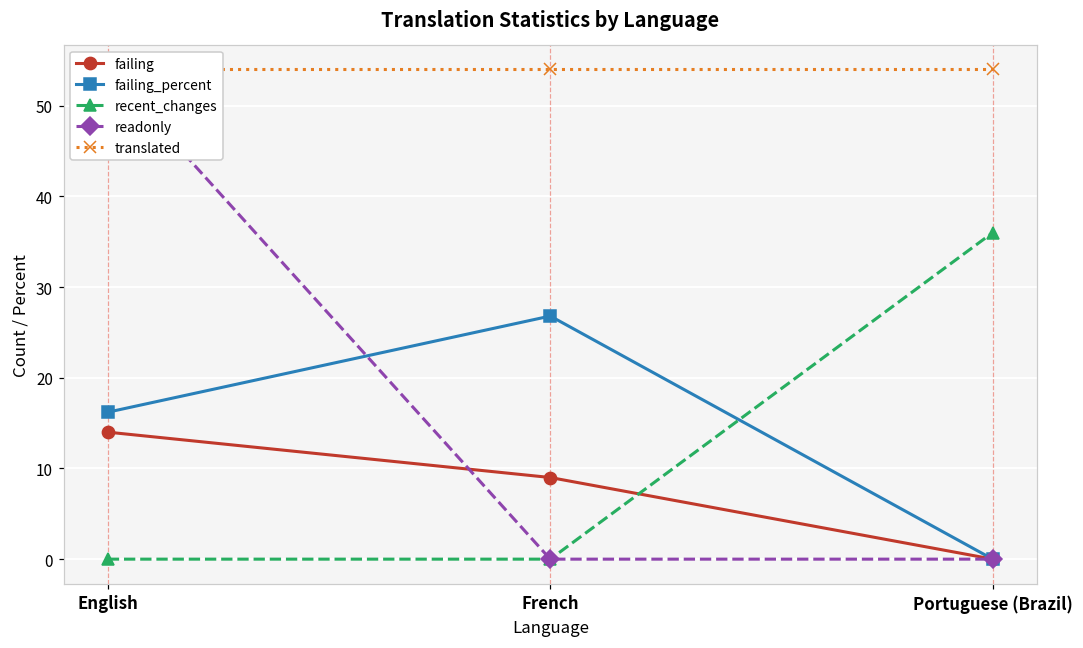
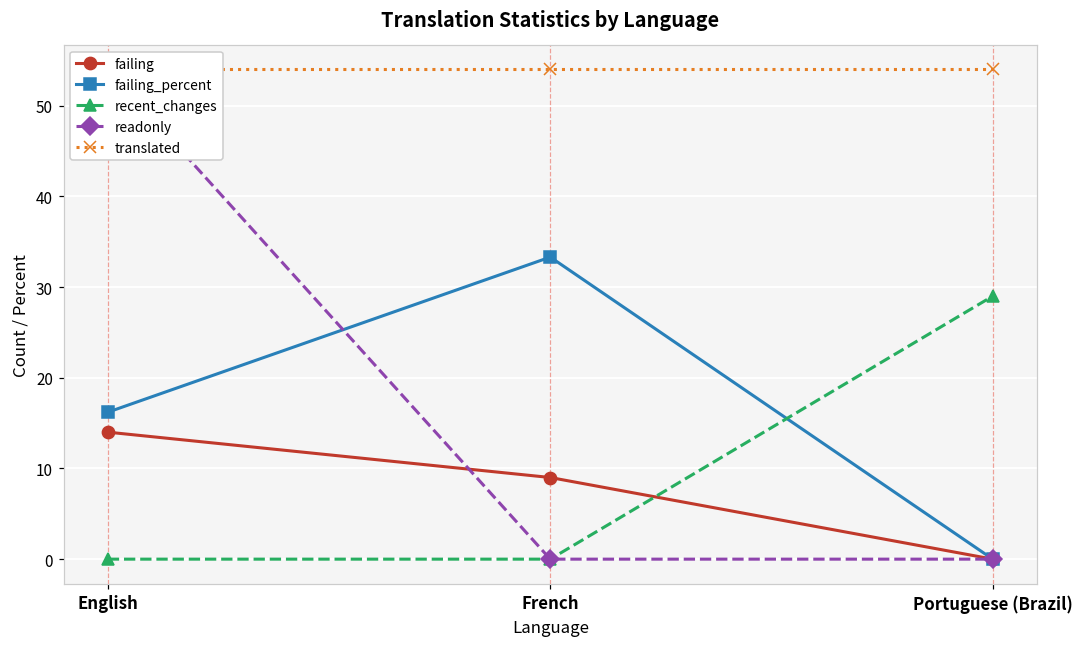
failing_percent, French: 27 -> 33
recent_changes, Portuguese (Brazil): 36 -> 29
